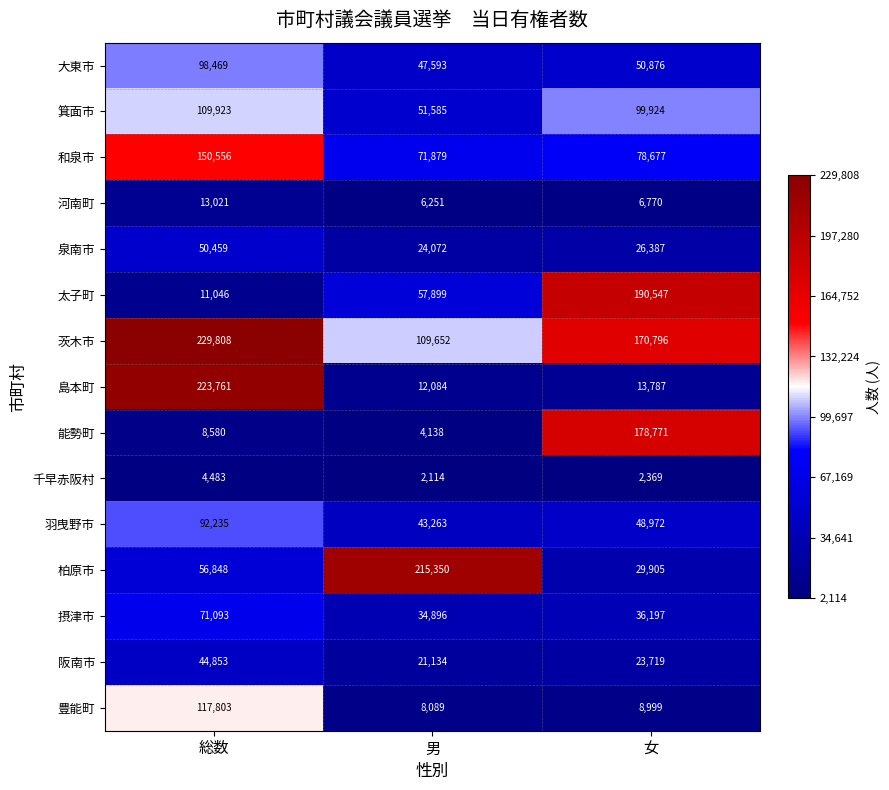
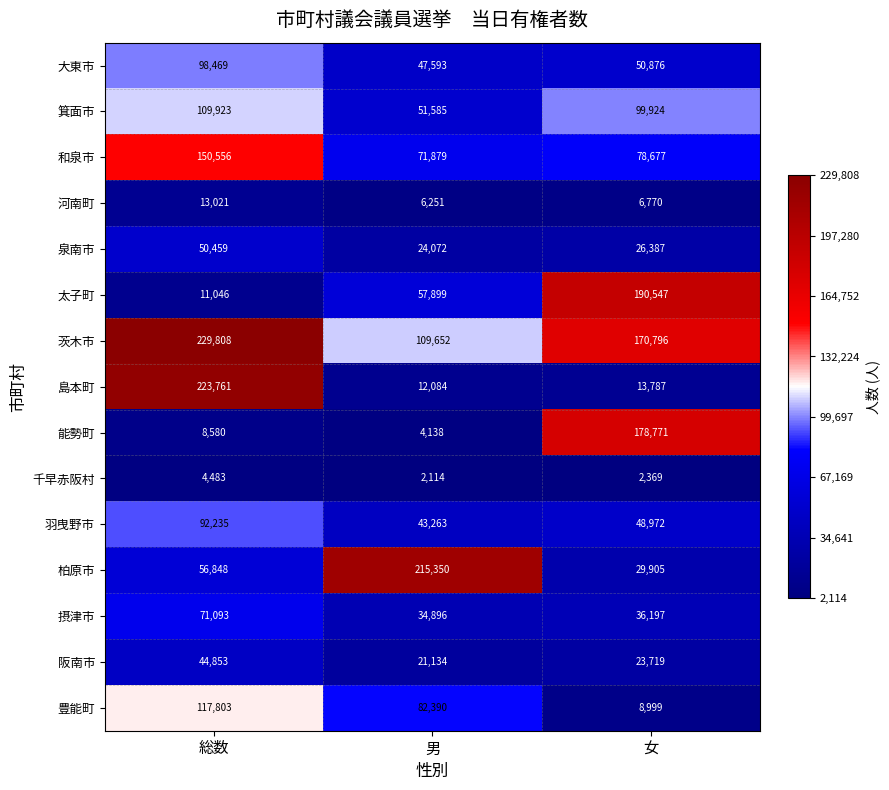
豊能町, 男: 8,089 -> 82,390
